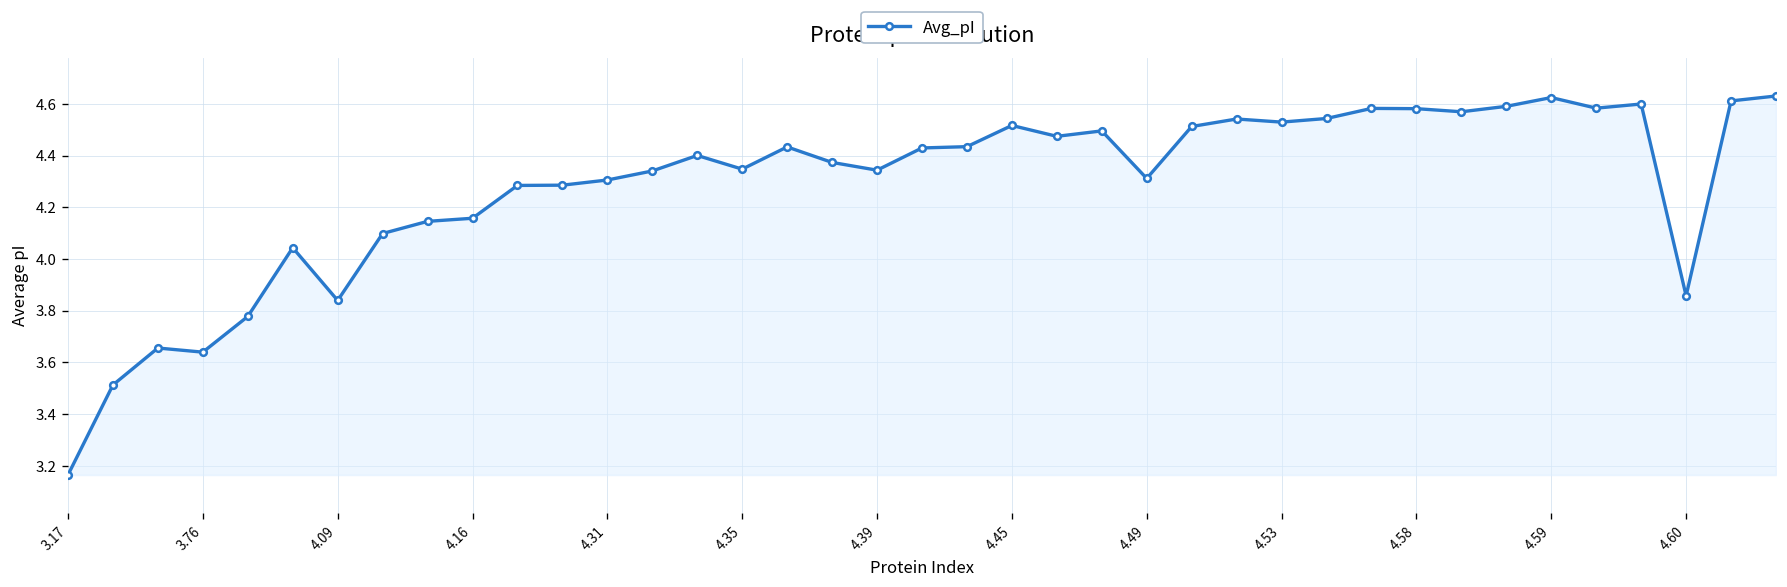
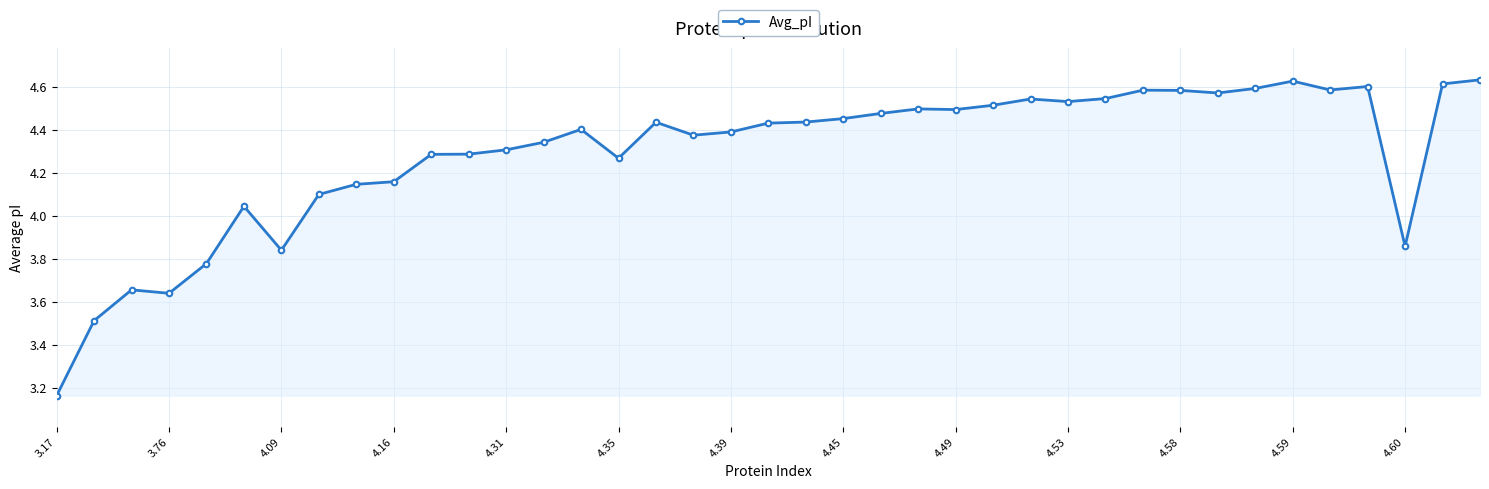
4.35: 4.35 -> 4.27
4.39: 4.34 -> 4.39
4.45: 4.52 -> 4.45
4.49: 4.31 -> 4.49
